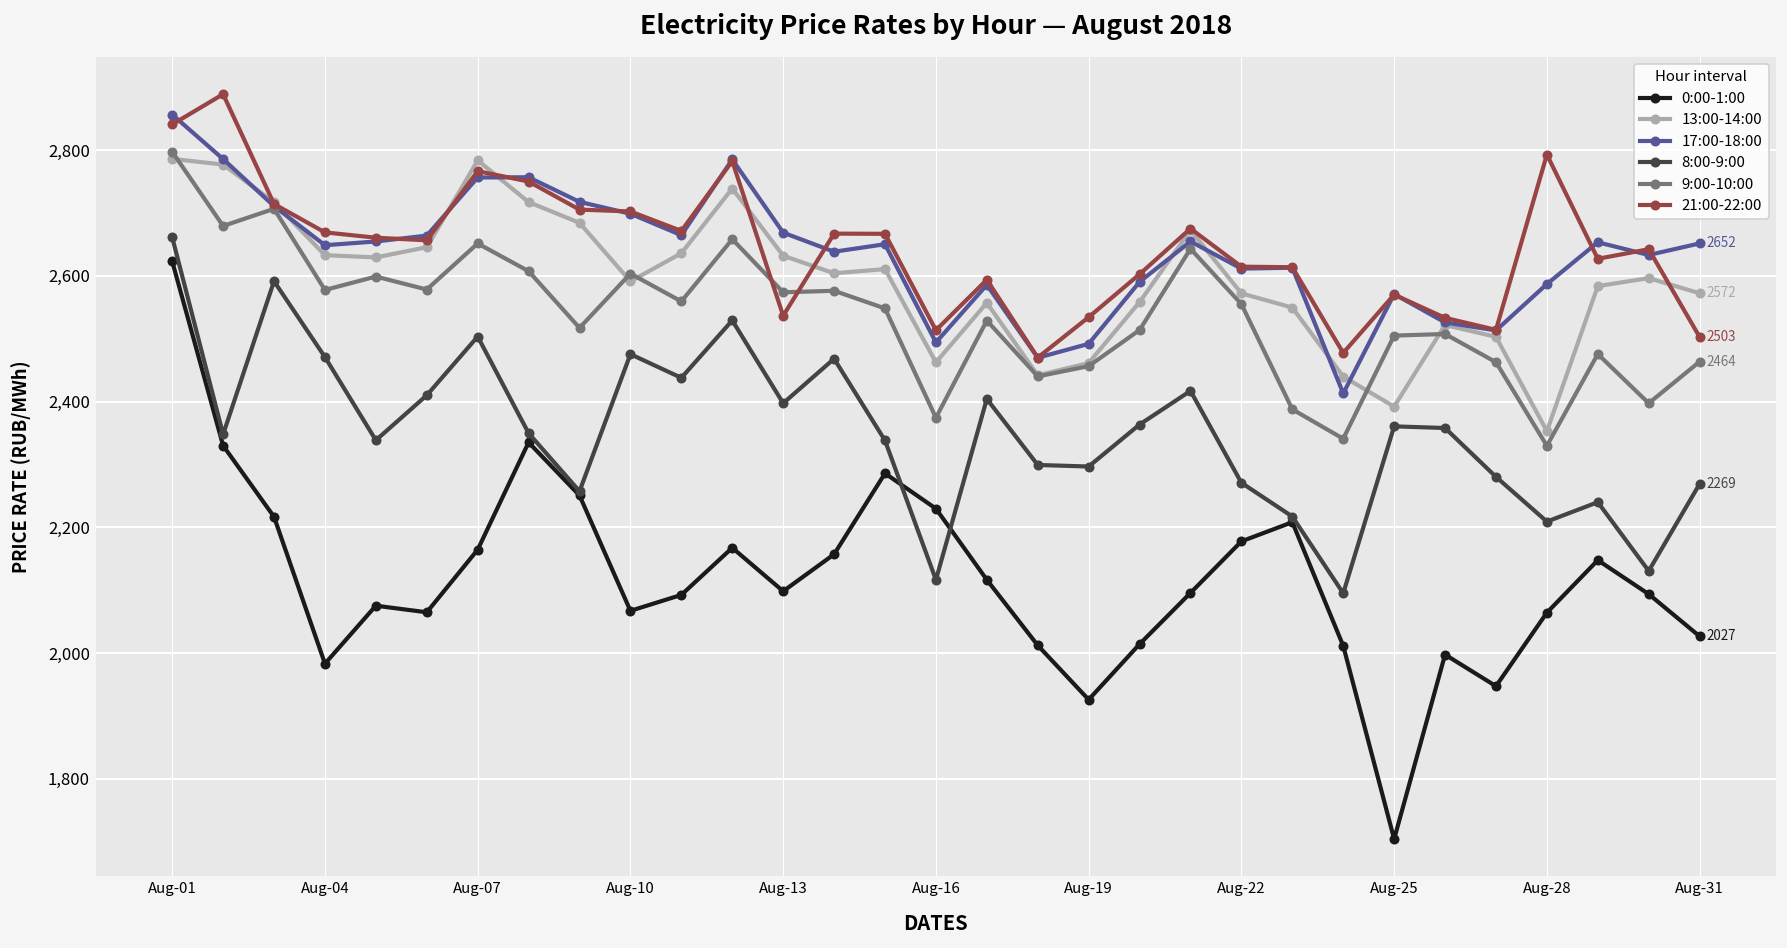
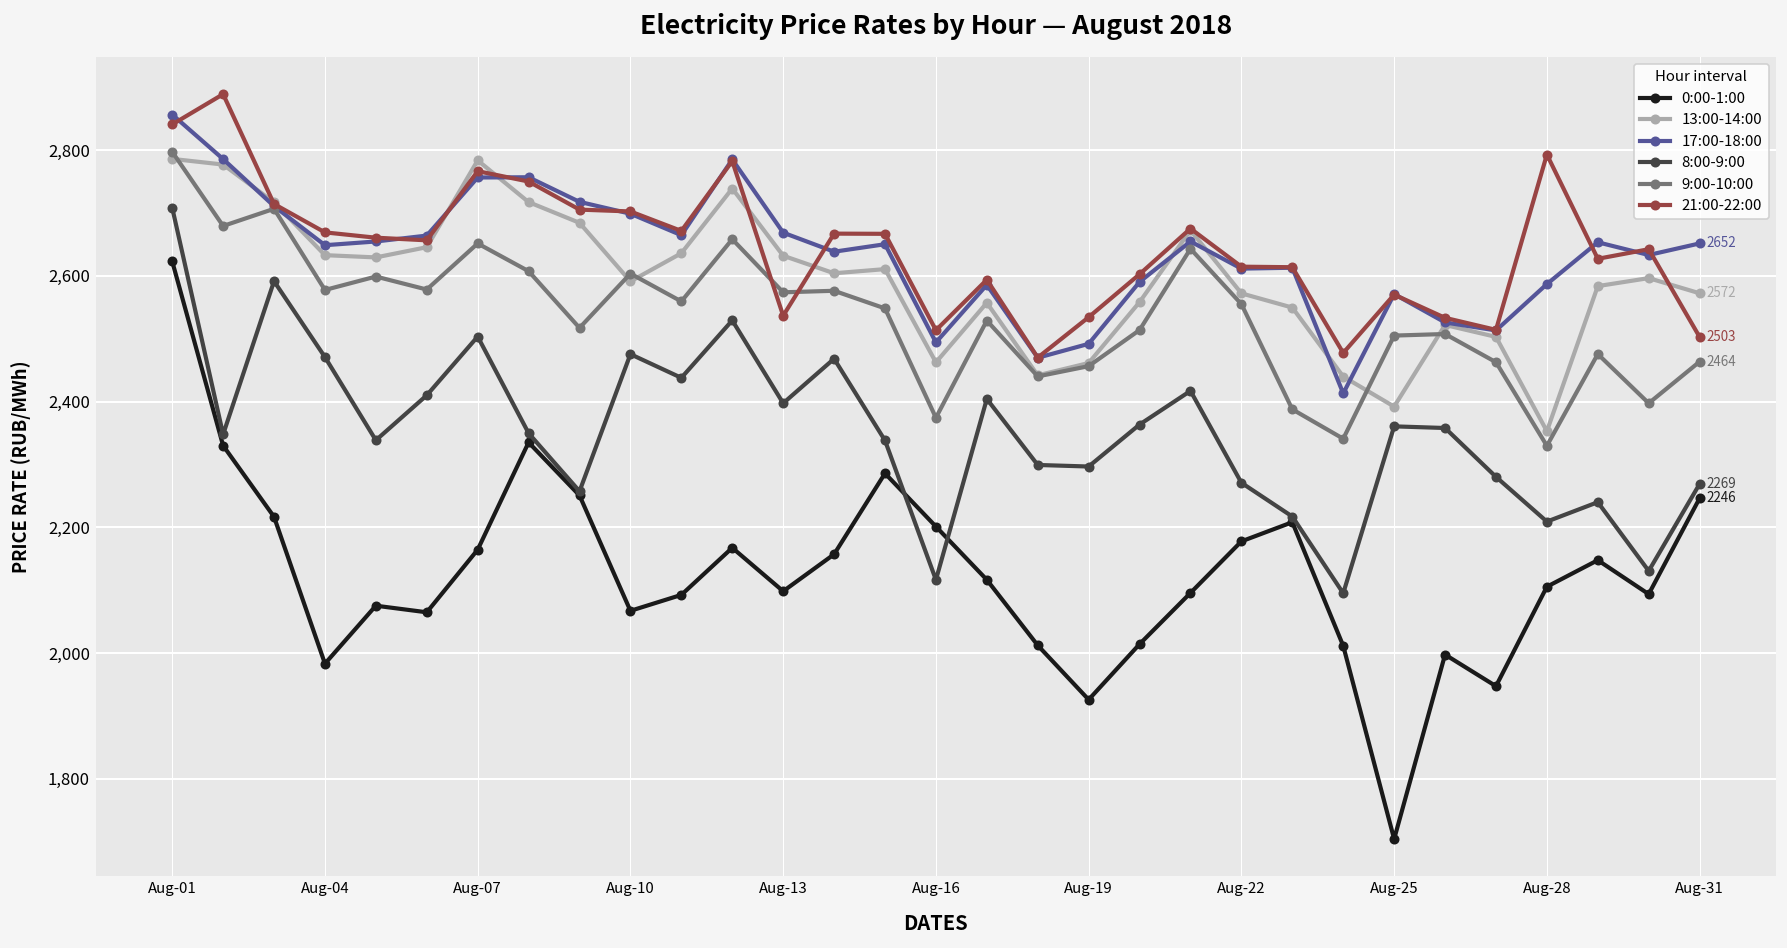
8:00-9:00, Aug-01: 2,660 -> 2,710
0:00-1:00, Aug-16: 2,230 -> 2,200
0:00-1:00, Aug-28: 2,060 -> 2,110
0:00-1:00, Aug-31: 2027 -> 2246
